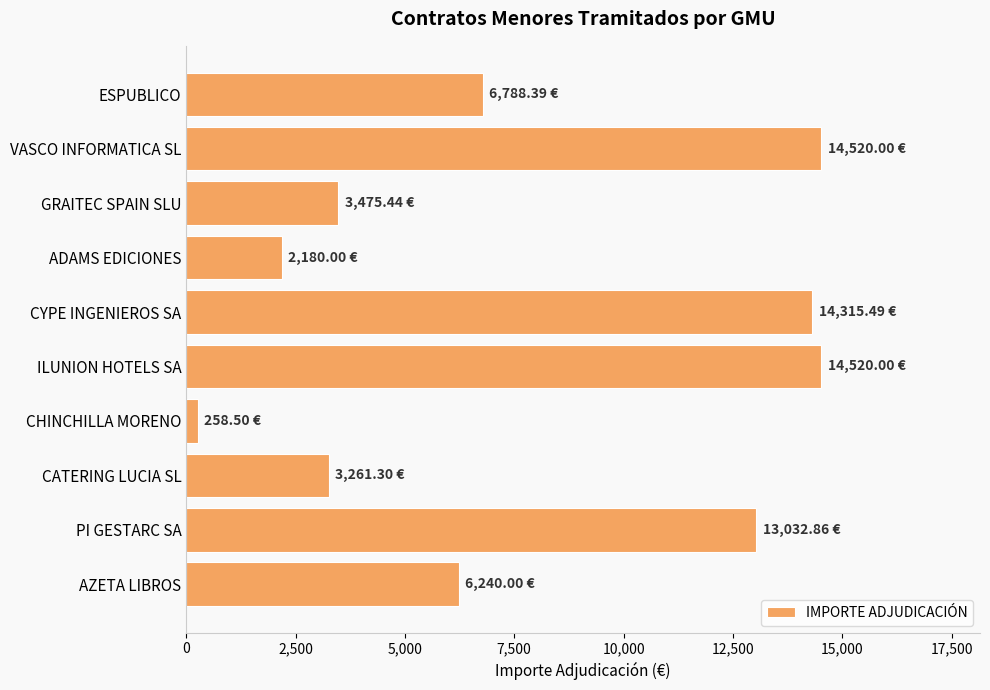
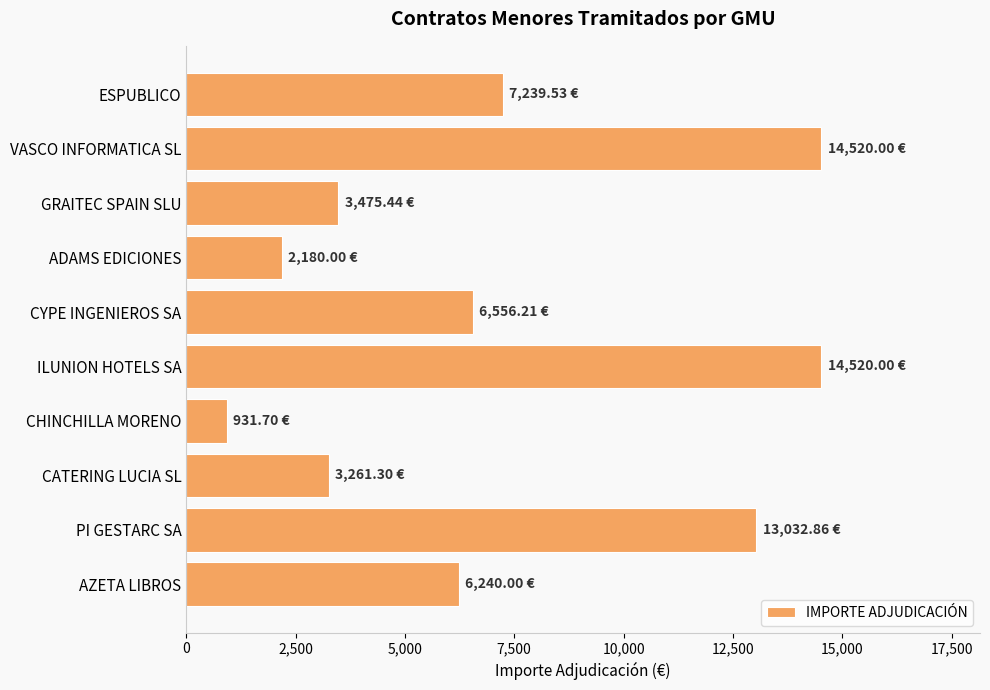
ESPUBLICO: 6,788.39 -> 7,239.53
CYPE INGENIEROS SA: 14,315.49 -> 6,556.21
CHINCHILLA MORENO: 258.50 -> 931.70
